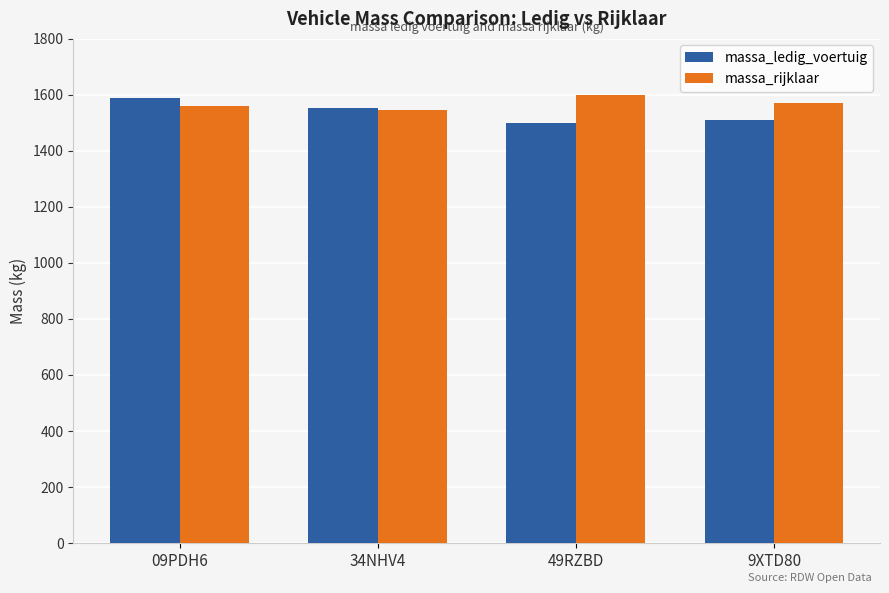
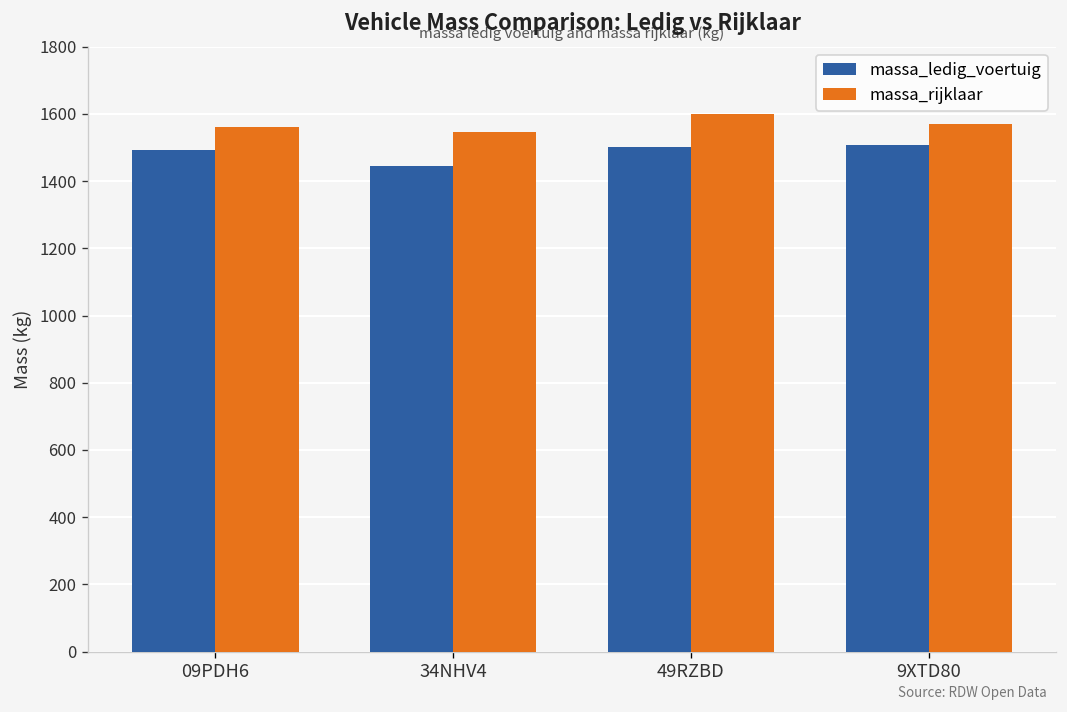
massa_ledig_voertuig, 09PDH6: 1590 -> 1490
massa_ledig_voertuig, 34NHV4: 1550 -> 1450
